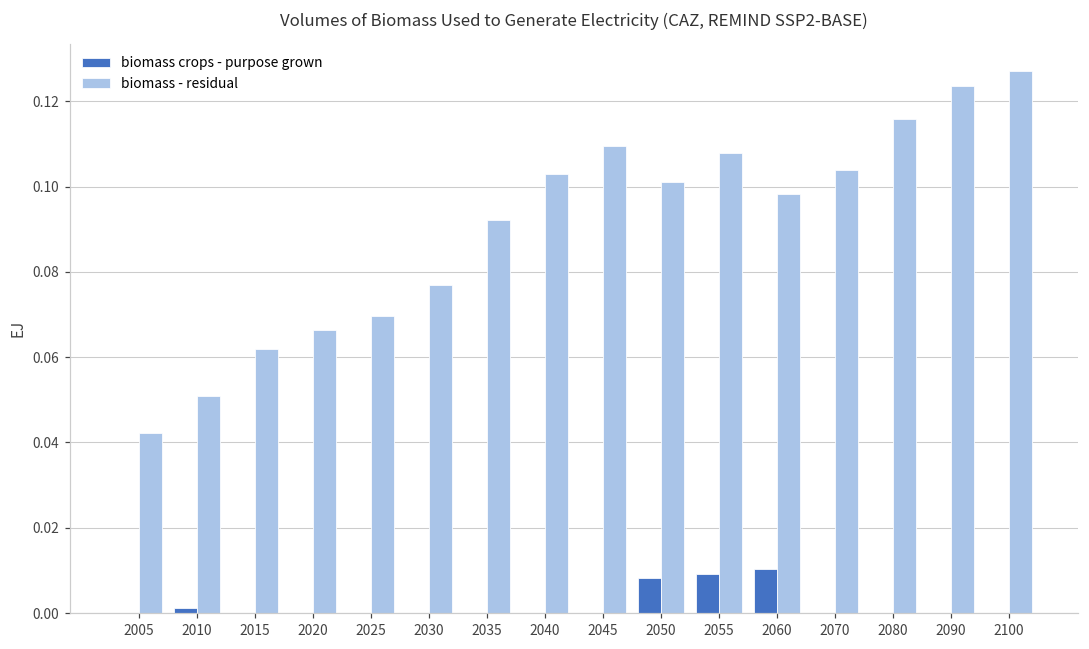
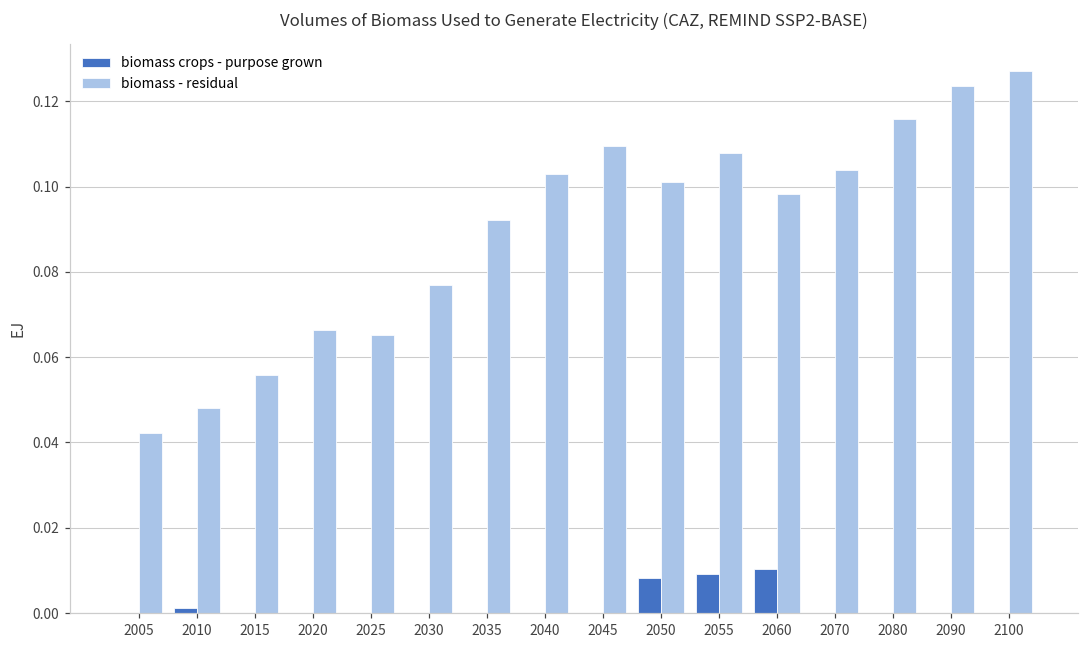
biomass - residual, 2010: 0.051 -> 0.048
biomass - residual, 2015: 0.062 -> 0.056
biomass - residual, 2025: 0.070 -> 0.065
